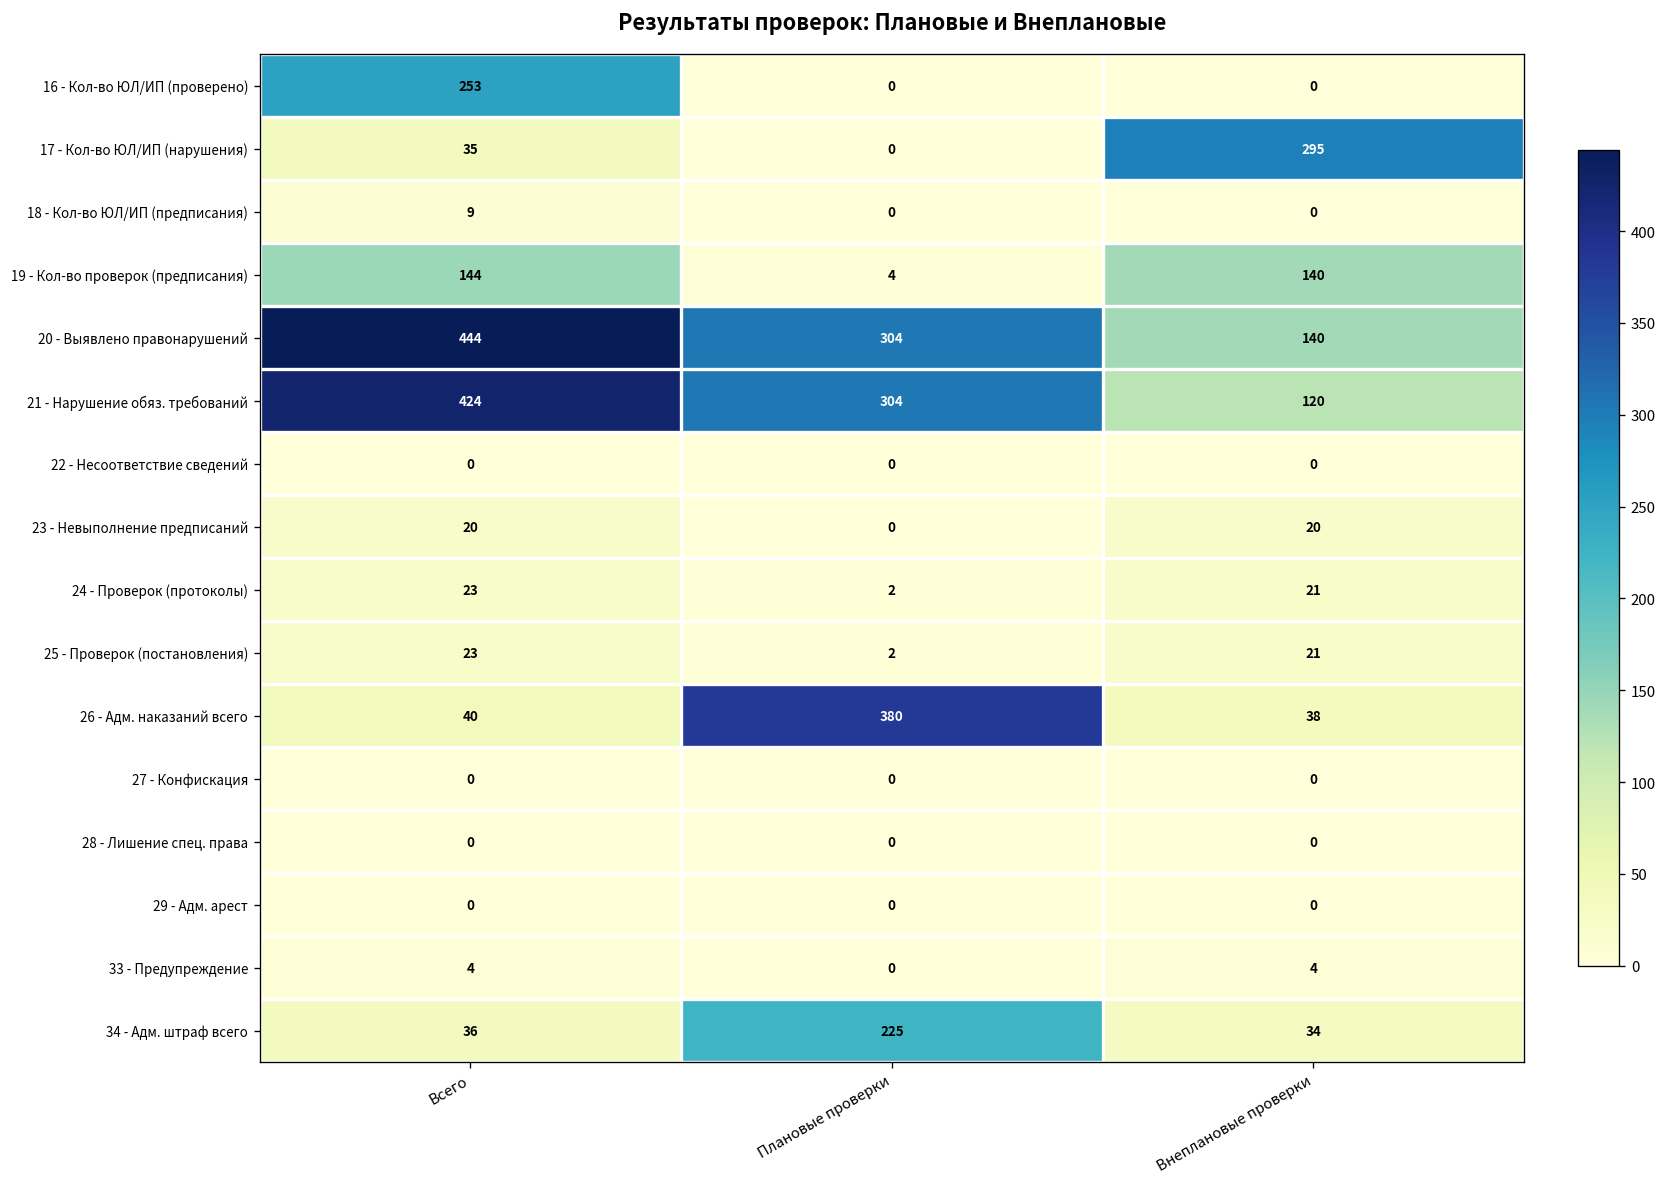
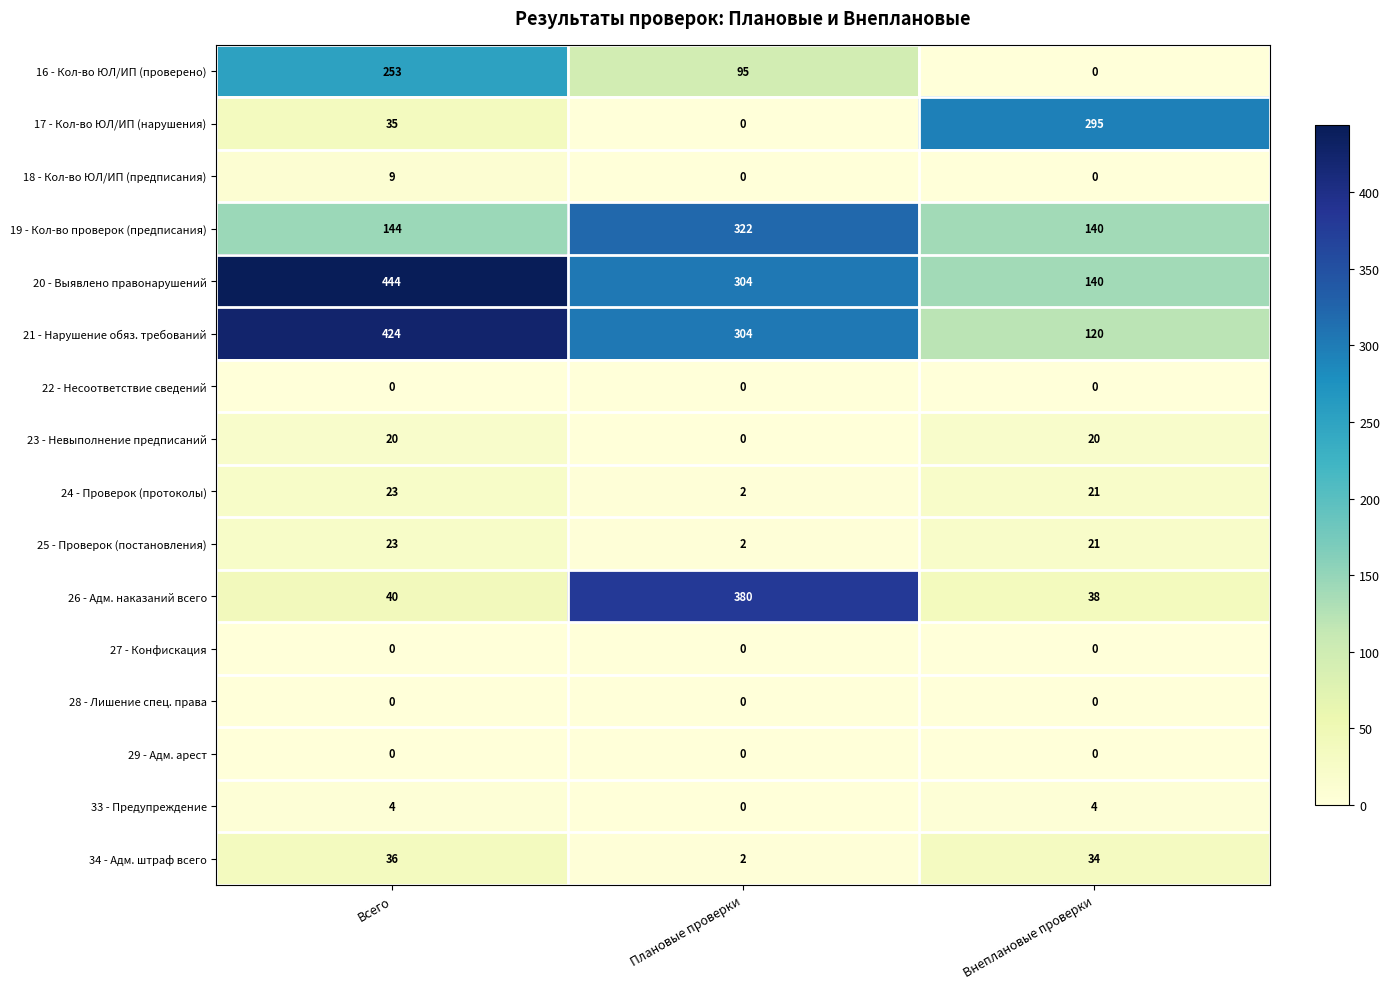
16 - Кол-во ЮЛ/ИП (проверено), Плановые проверки: 0 -> 95
19 - Кол-во проверок (предписания), Плановые проверки: 4 -> 322
34 - Адм. штраф всего, Плановые проверки: 225 -> 2
